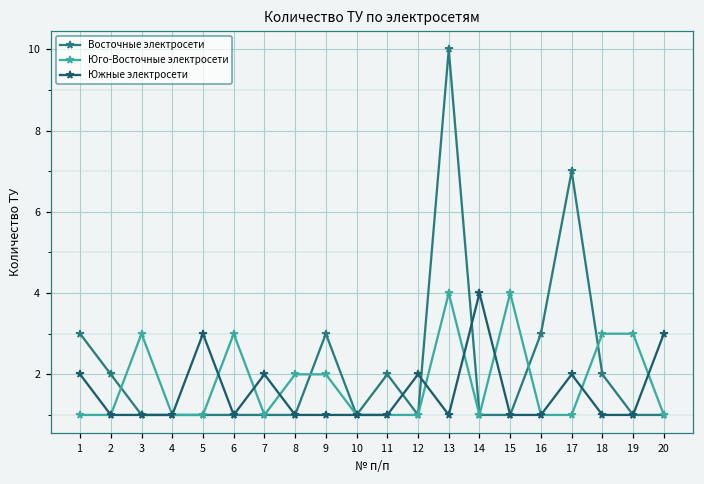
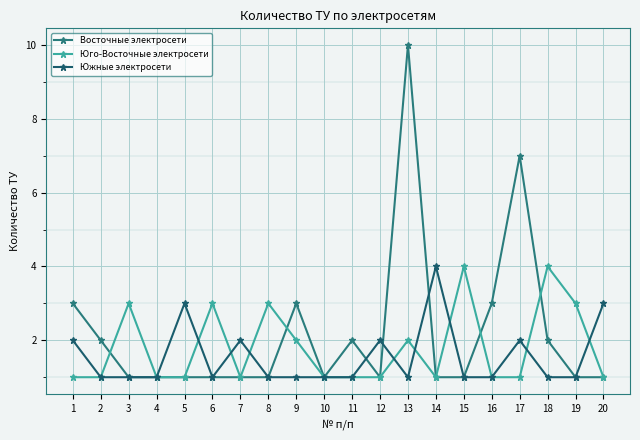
Юго-Восточные электросети, 8: 2 -> 3
Юго-Восточные электросети, 13: 4 -> 2
Юго-Восточные электросети, 18: 3 -> 4
